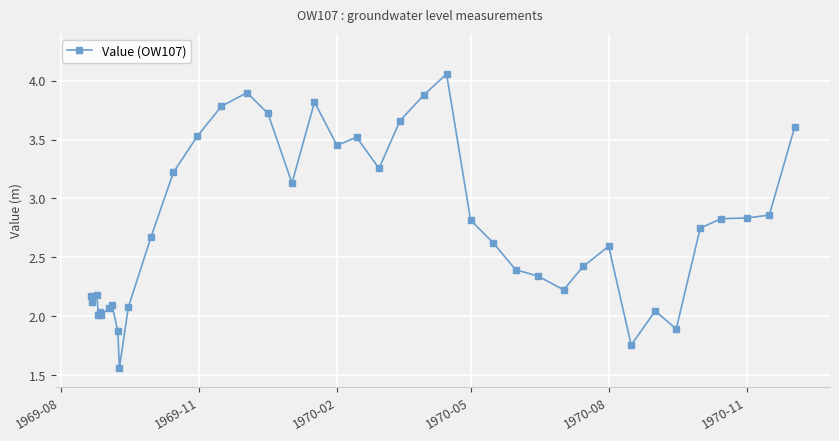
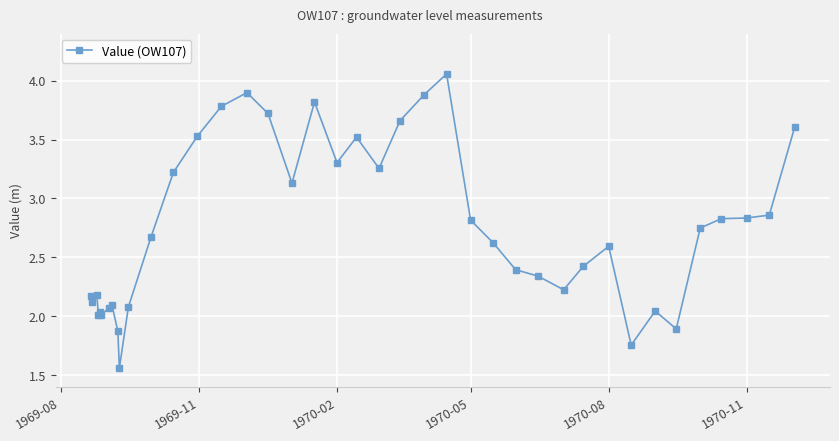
1970-02: 3.45 -> 3.30
